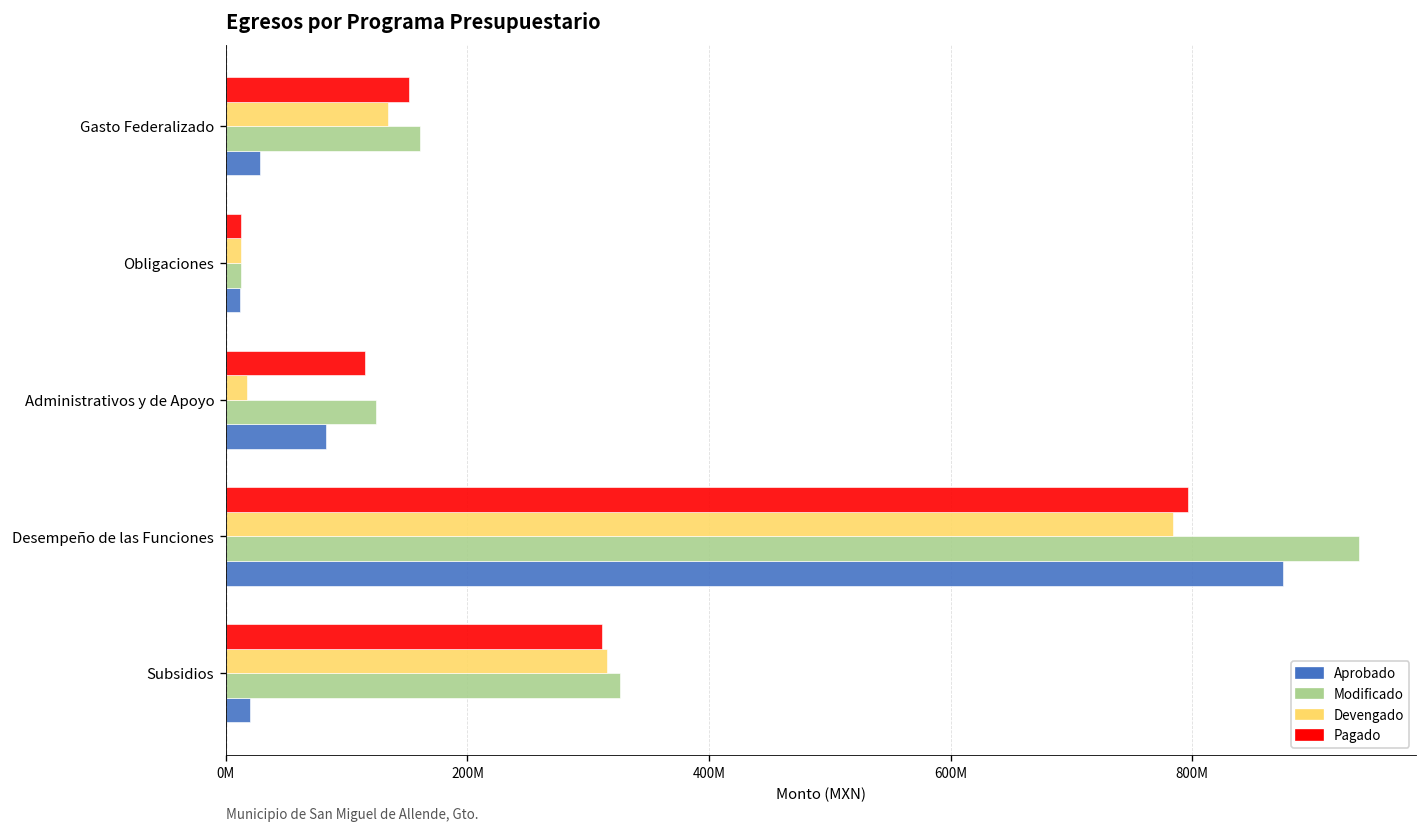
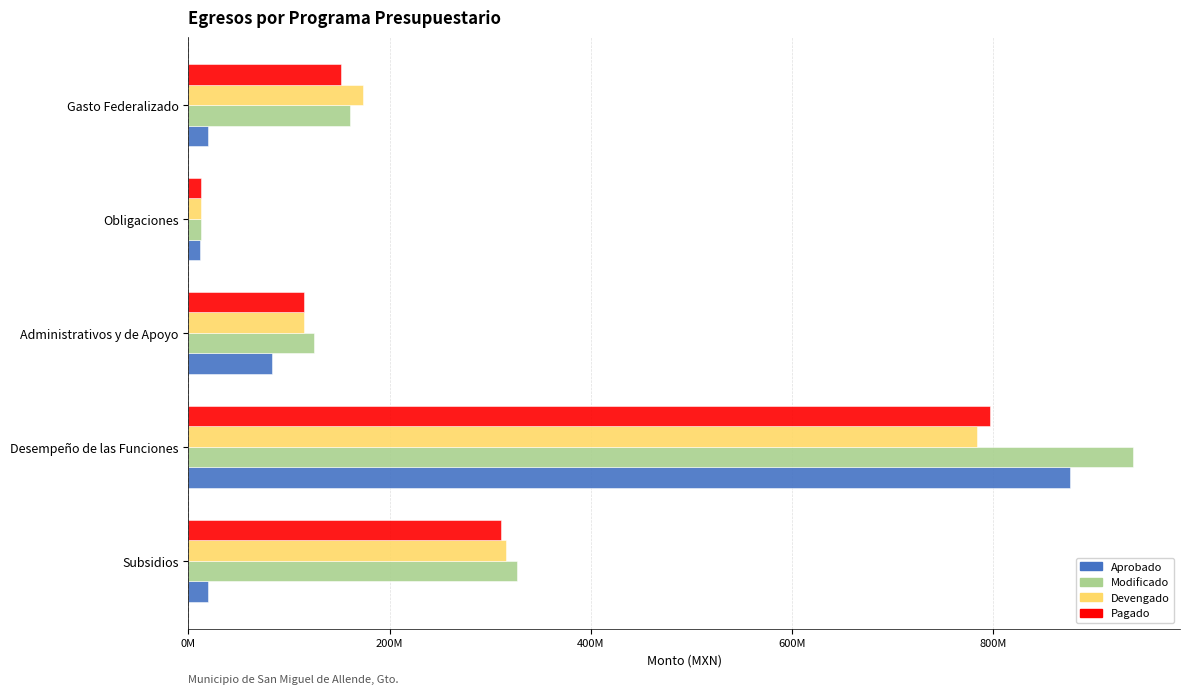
Devengado, Gasto Federalizado: 134000000 -> 174000000
Aprobado, Gasto Federalizado: 28000000 -> 19000000
Devengado, Administrativos y de Apoyo: 18000000 -> 115000000
